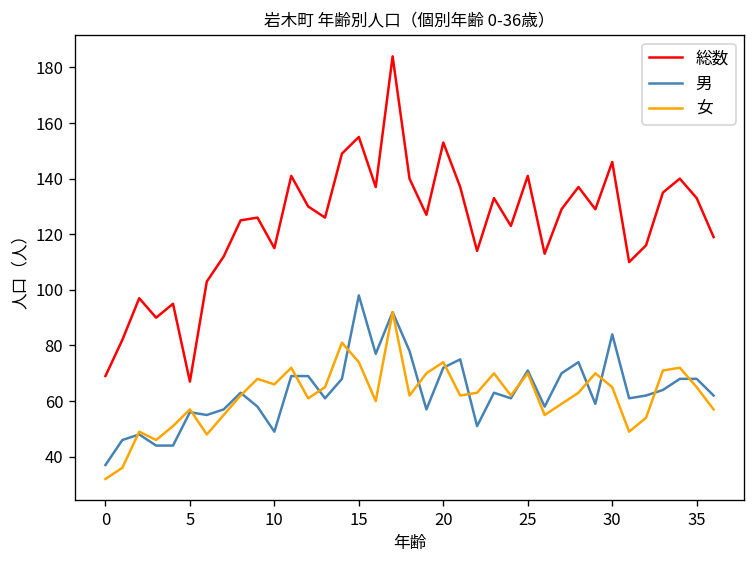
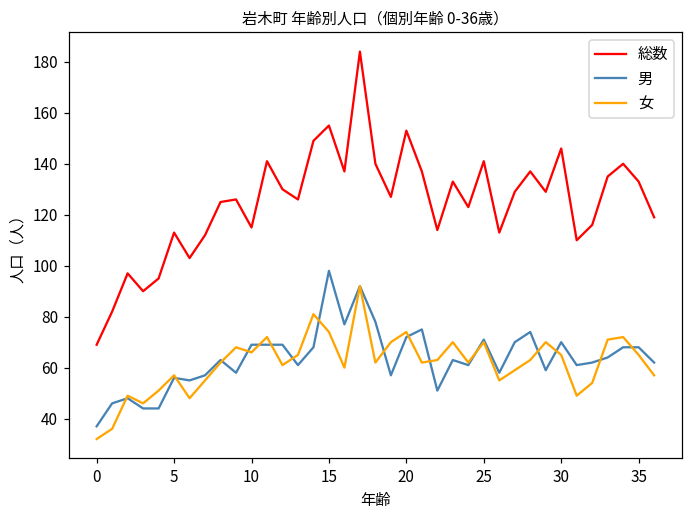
総数, 5: 67 -> 113
男, 10: 49 -> 69
男, 30: 84 -> 70
